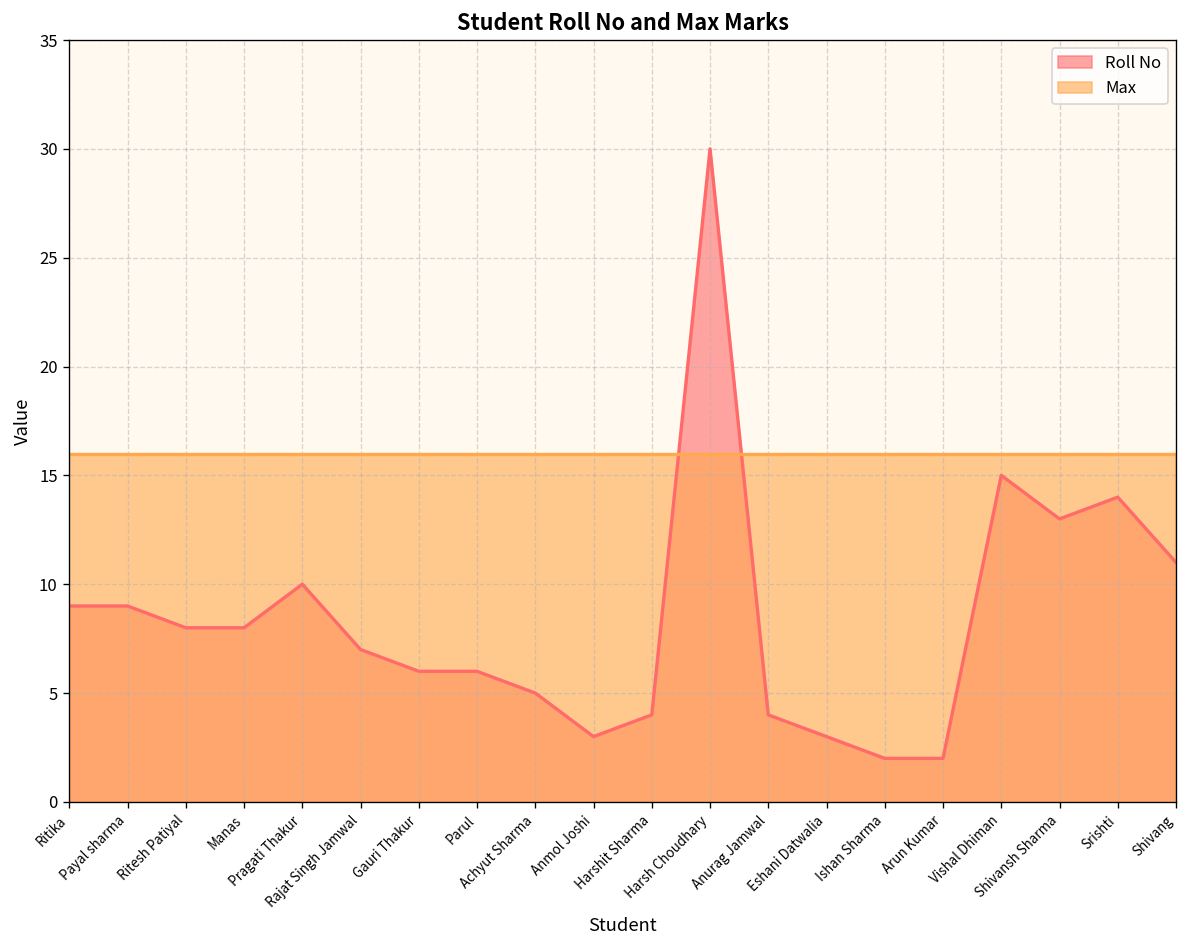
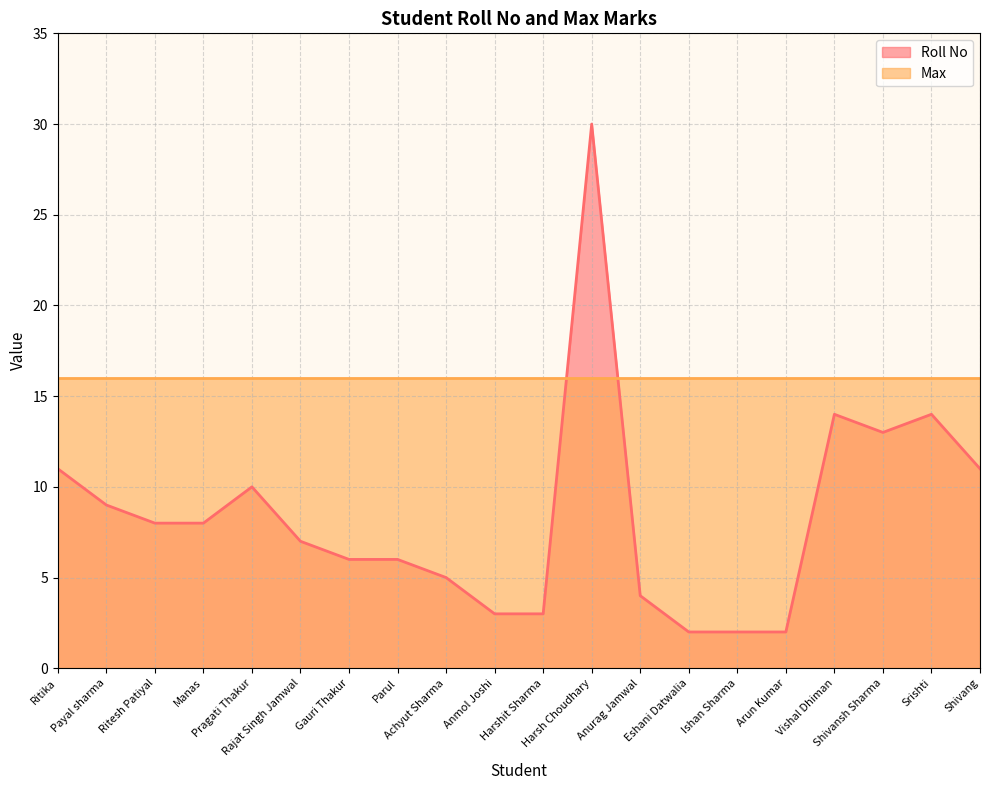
Roll No, Ritika: 9 -> 11
Roll No, Harshit Sharma: 4 -> 3
Roll No, Eshani Datwalia: 3 -> 2
Roll No, Vishal Dhiman: 15 -> 14
